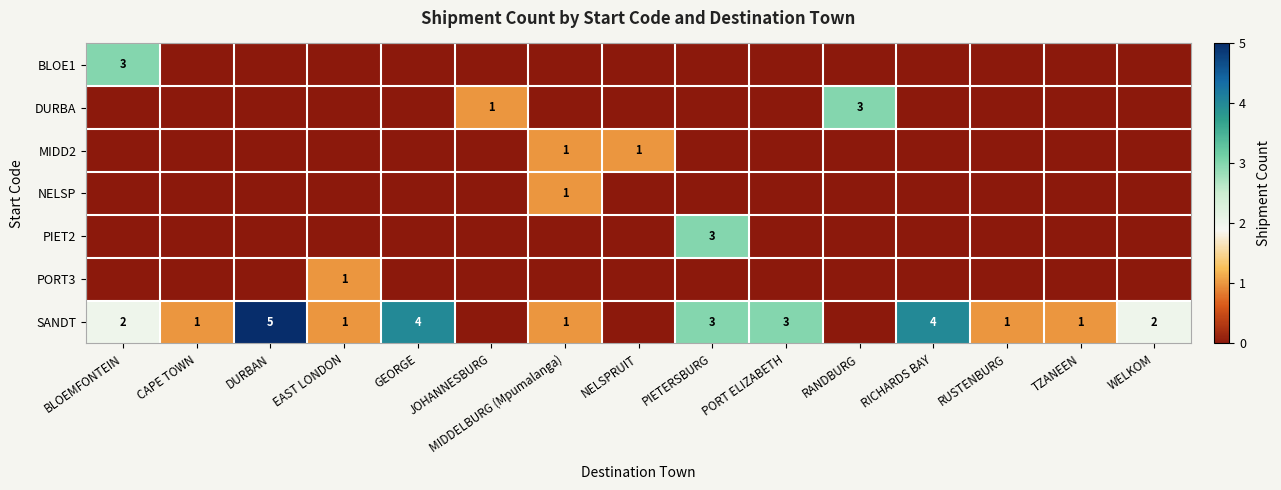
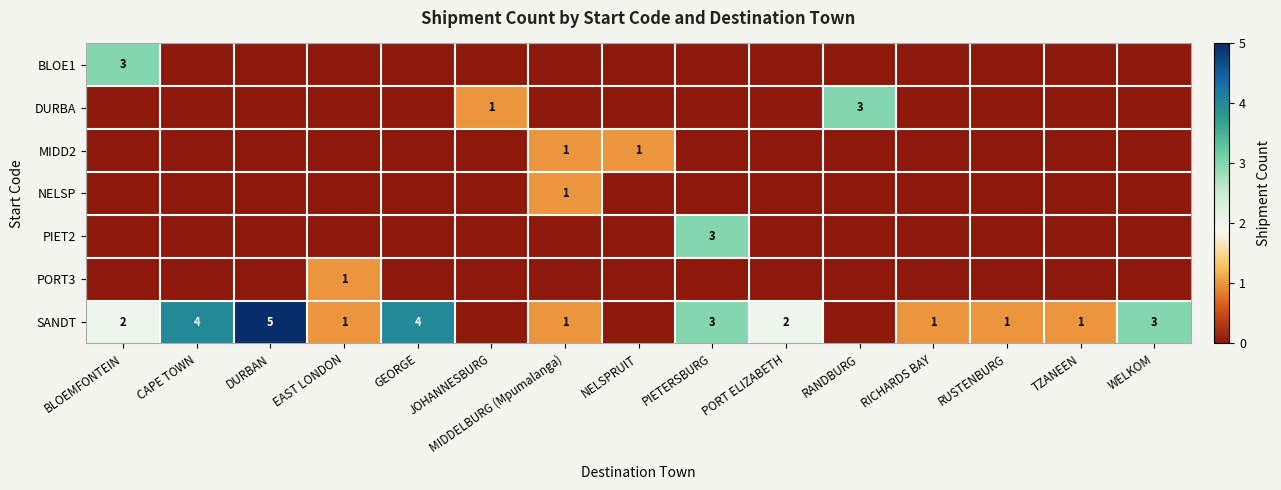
SANDT, CAPE TOWN: 1 -> 4
SANDT, PORT ELIZABETH: 3 -> 2
SANDT, RICHARDS BAY: 4 -> 1
SANDT, WELKOM: 2 -> 3
